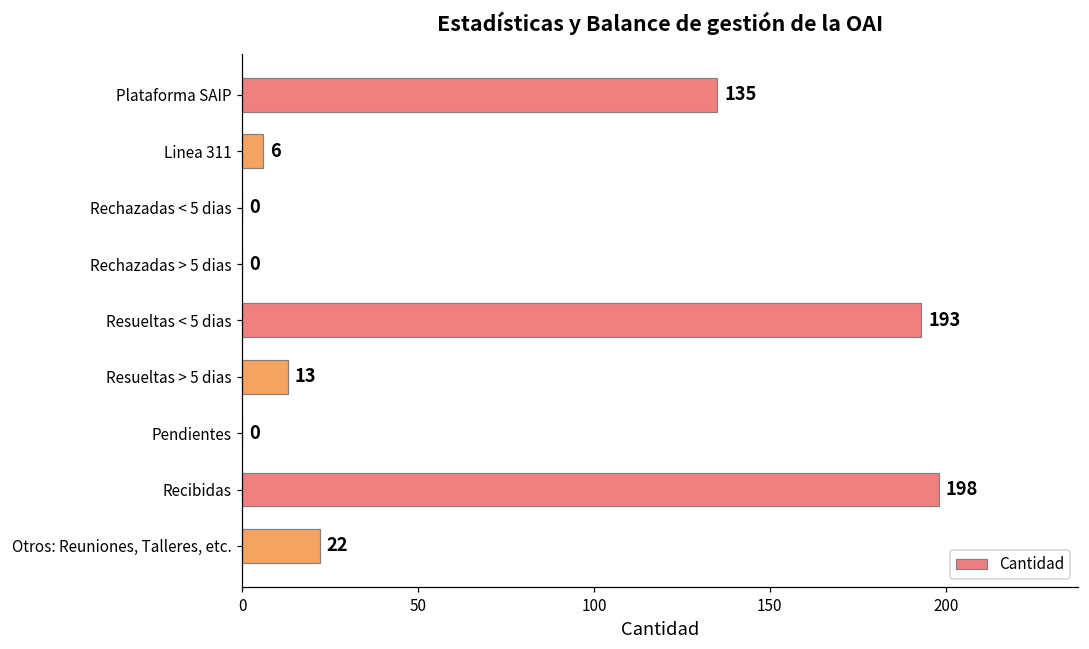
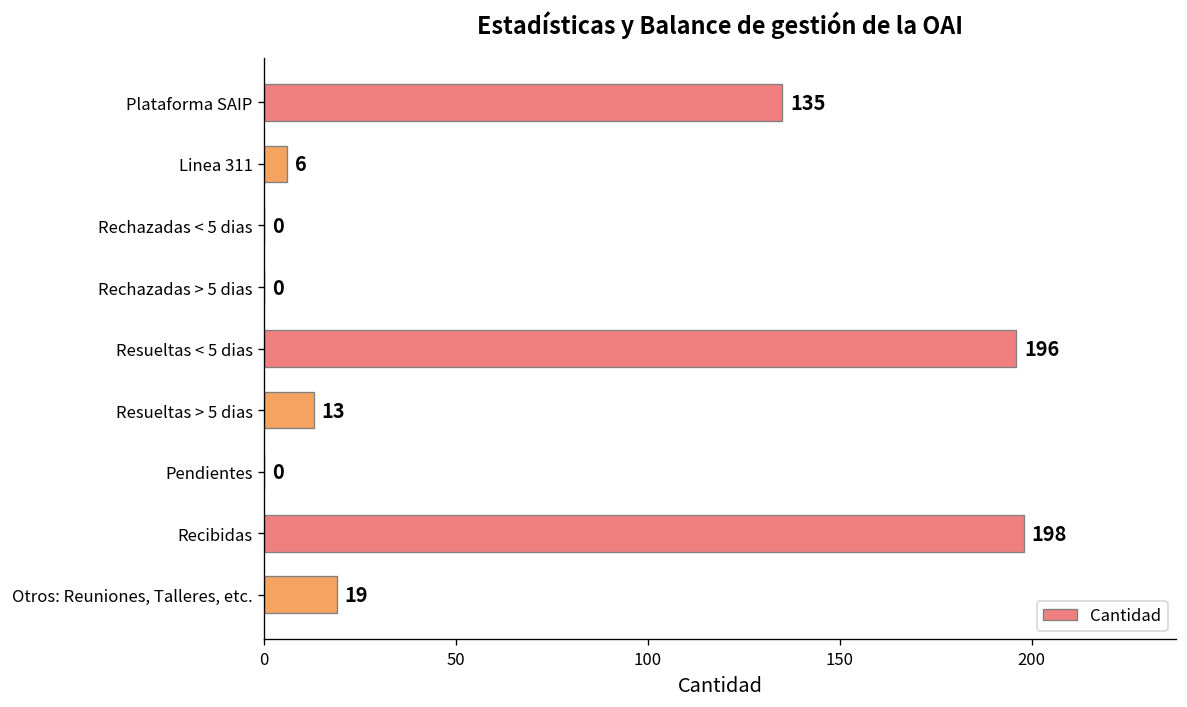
Resueltas < 5 dias: 193 -> 196
Otros: Reuniones, Talleres, etc.: 22 -> 19
